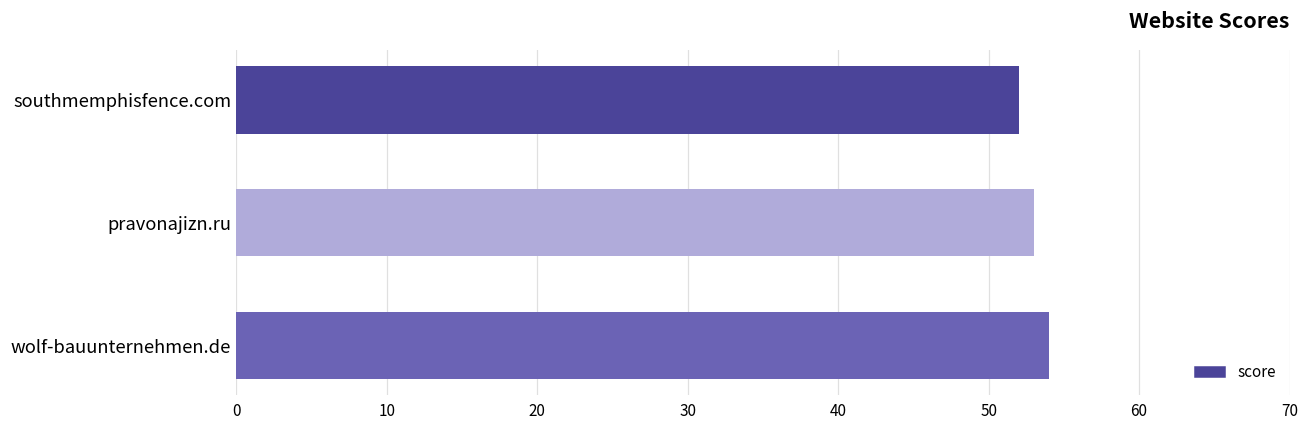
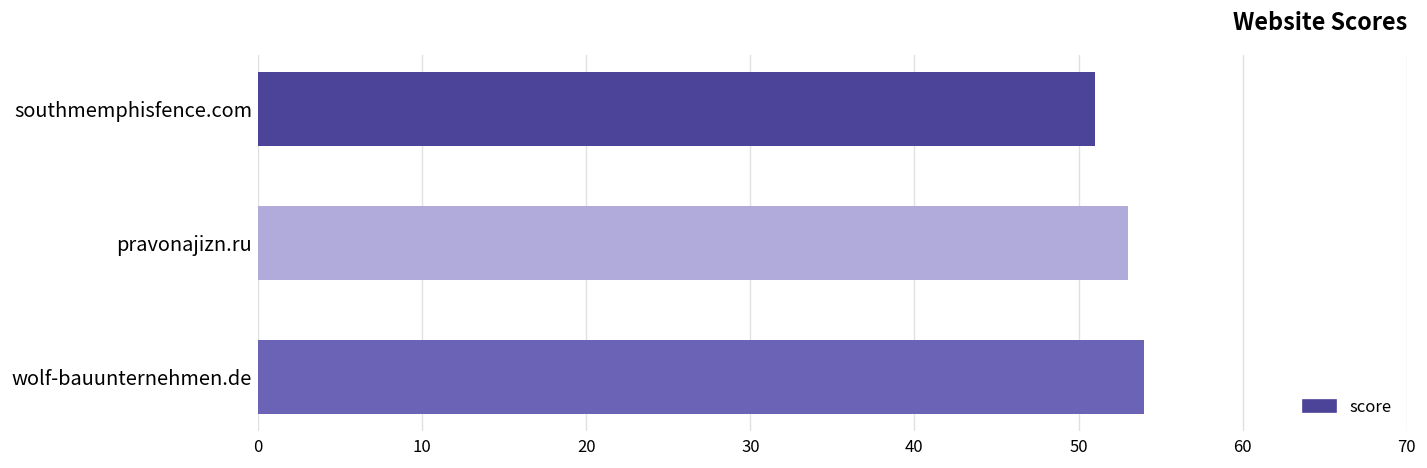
southmemphisfence.com: 52 -> 51
